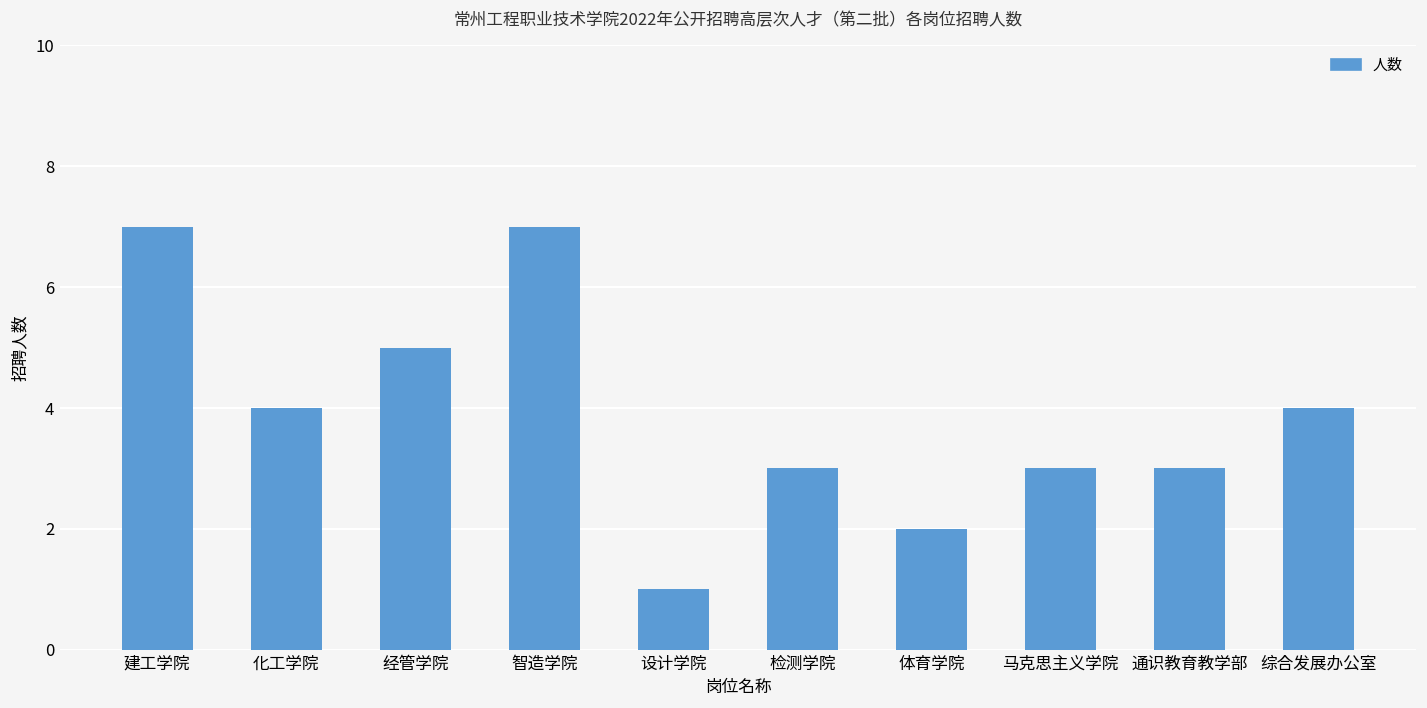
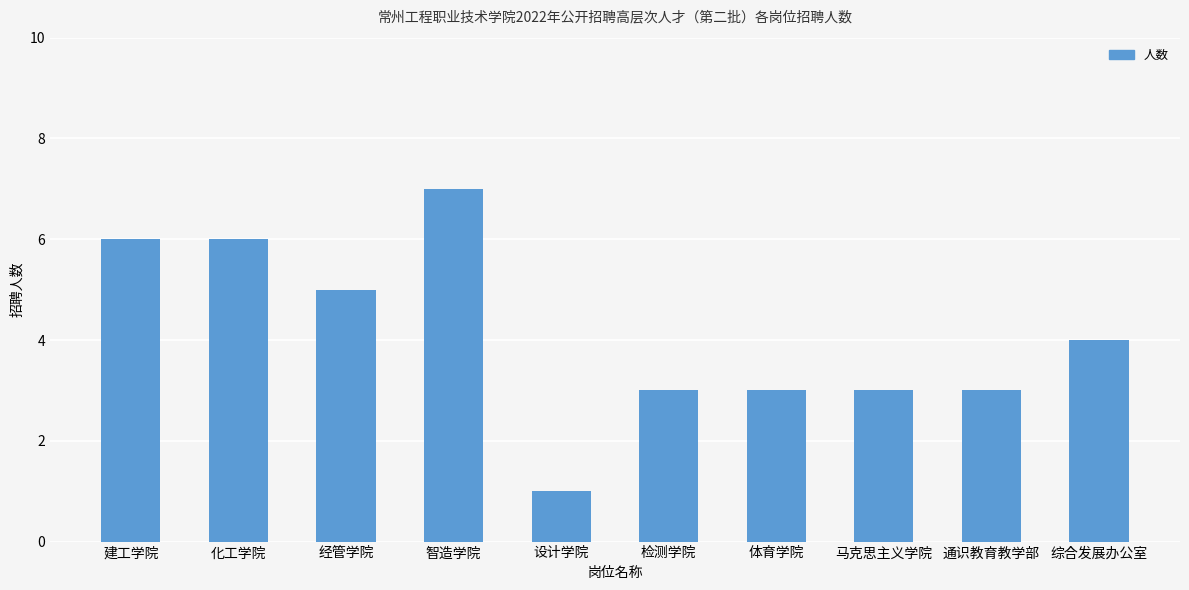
建工学院: 7 -> 6
化工学院: 4 -> 6
体育学院: 2 -> 3
